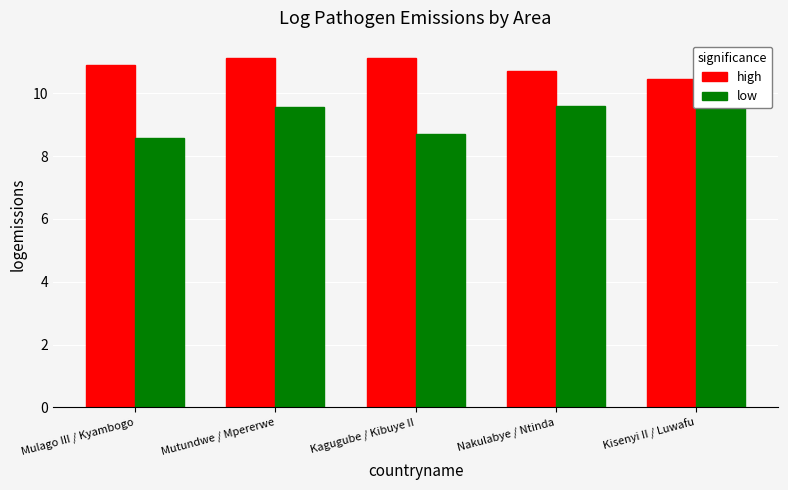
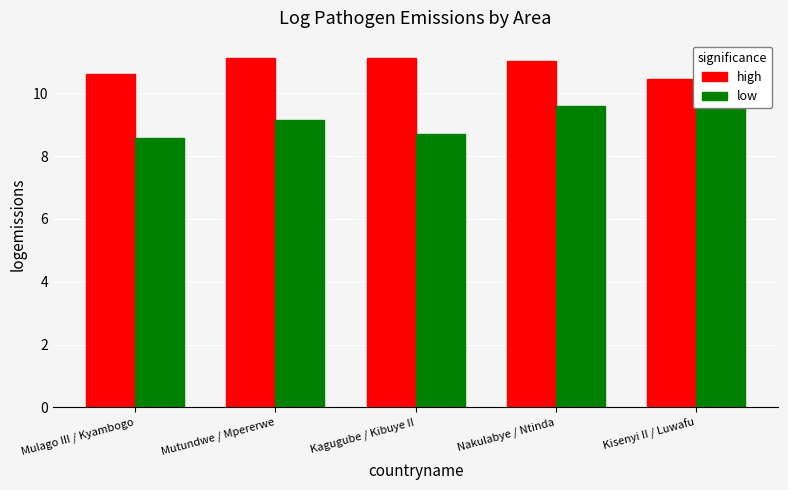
high, Mulago III / Kyambogo: 10.9 -> 10.6
low, Mutundwe / Mpererwe: 9.6 -> 9.1
high, Nakulabye / Ntinda: 10.7 -> 11.0
